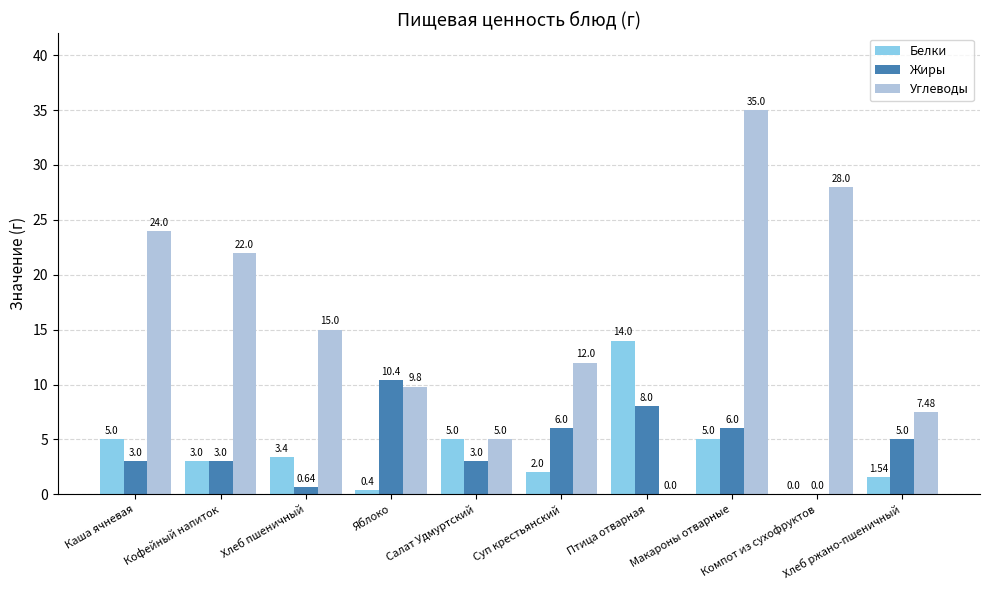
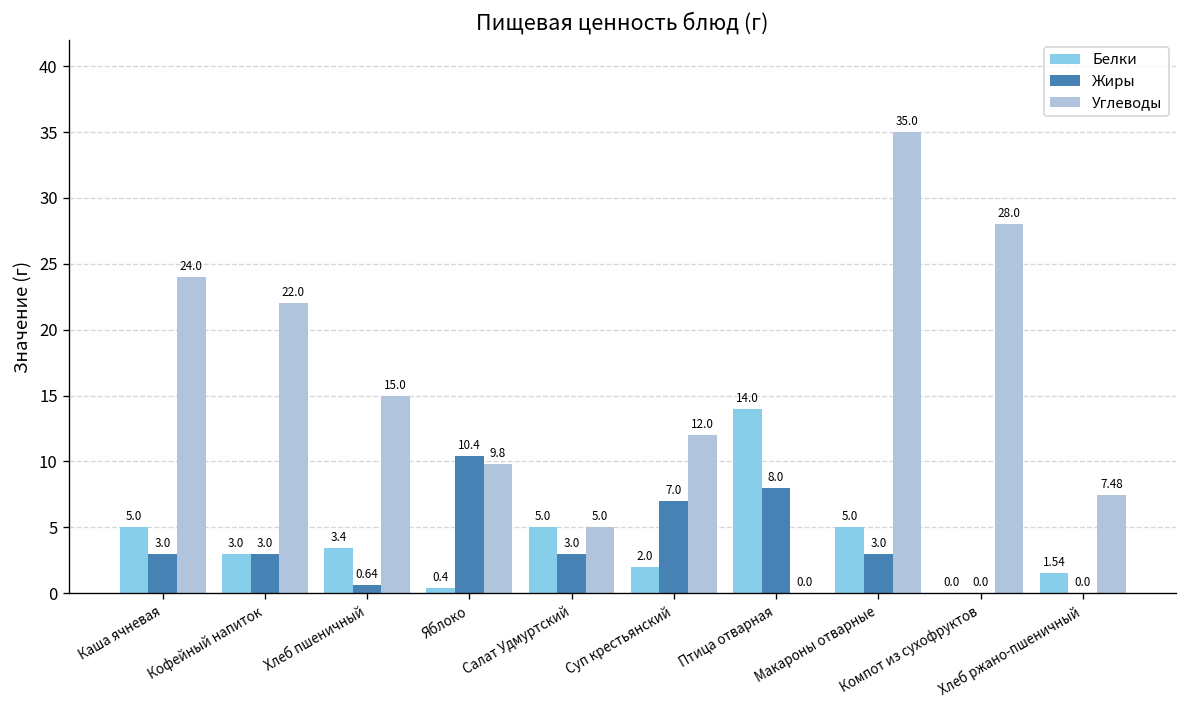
Жиры, Суп крестьянский: 6.0 -> 7.0
Жиры, Макароны отварные: 6.0 -> 3.0
Жиры, Хлеб ржано-пшеничный: 5.0 -> 0.0
